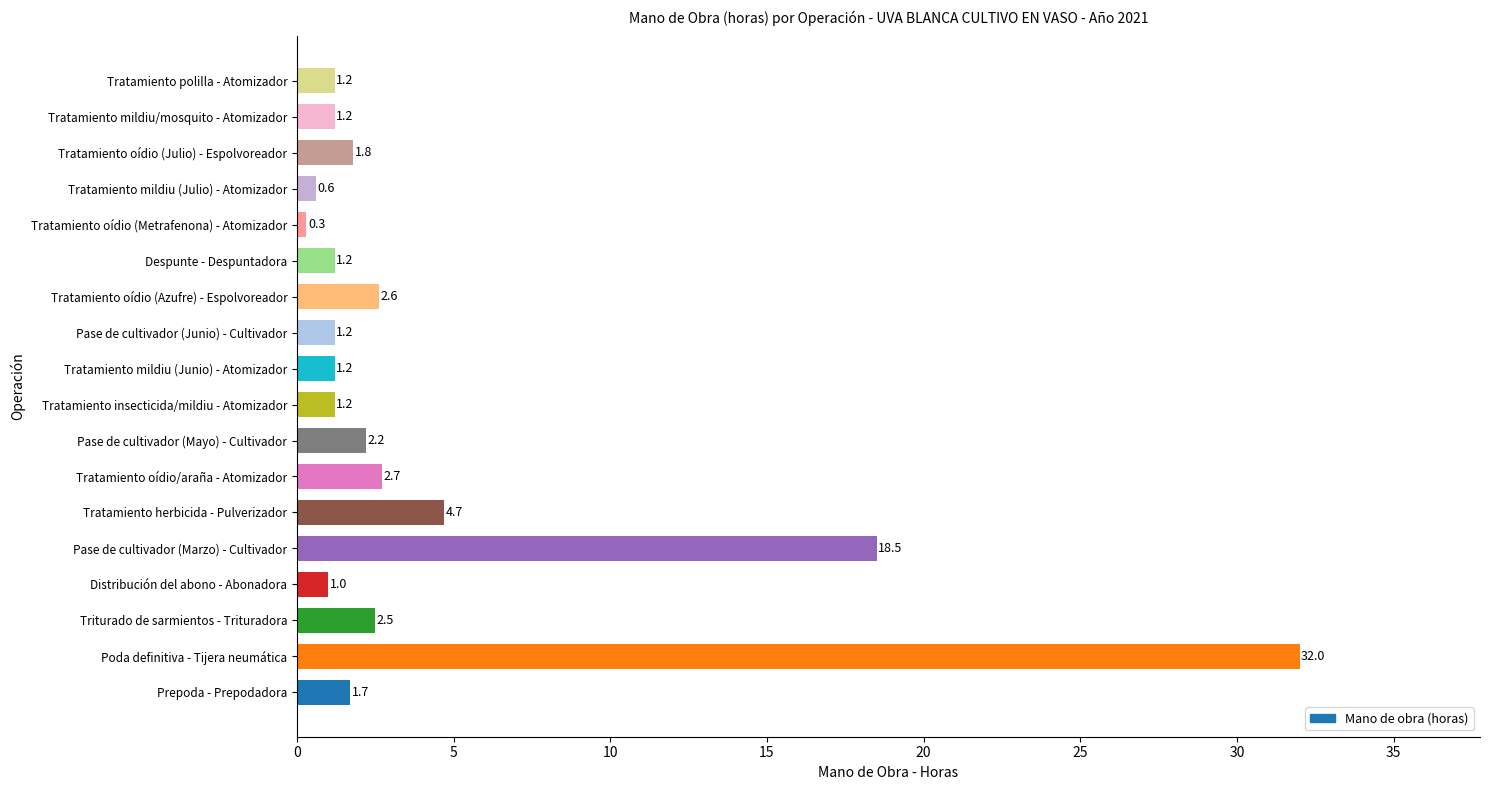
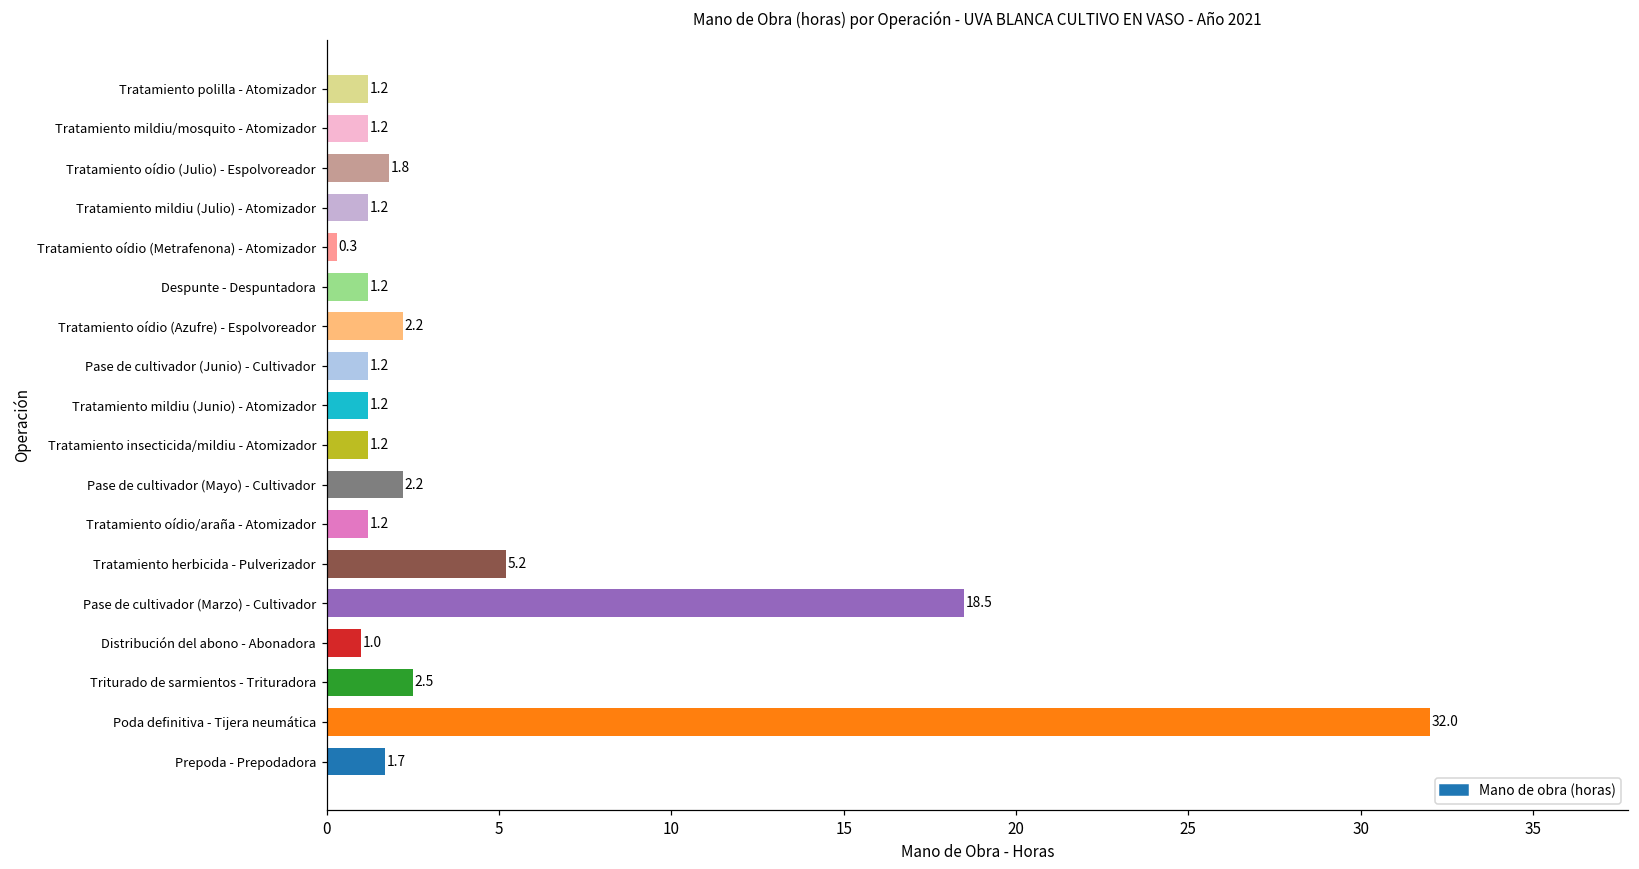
Tratamiento mildiu (Julio) - Atomizador: 0.6 -> 1.2
Tratamiento oídio (Azufre) - Espolvoreador: 2.6 -> 2.2
Tratamiento oídio/araña - Atomizador: 2.7 -> 1.2
Tratamiento herbicida - Pulverizador: 4.7 -> 5.2
